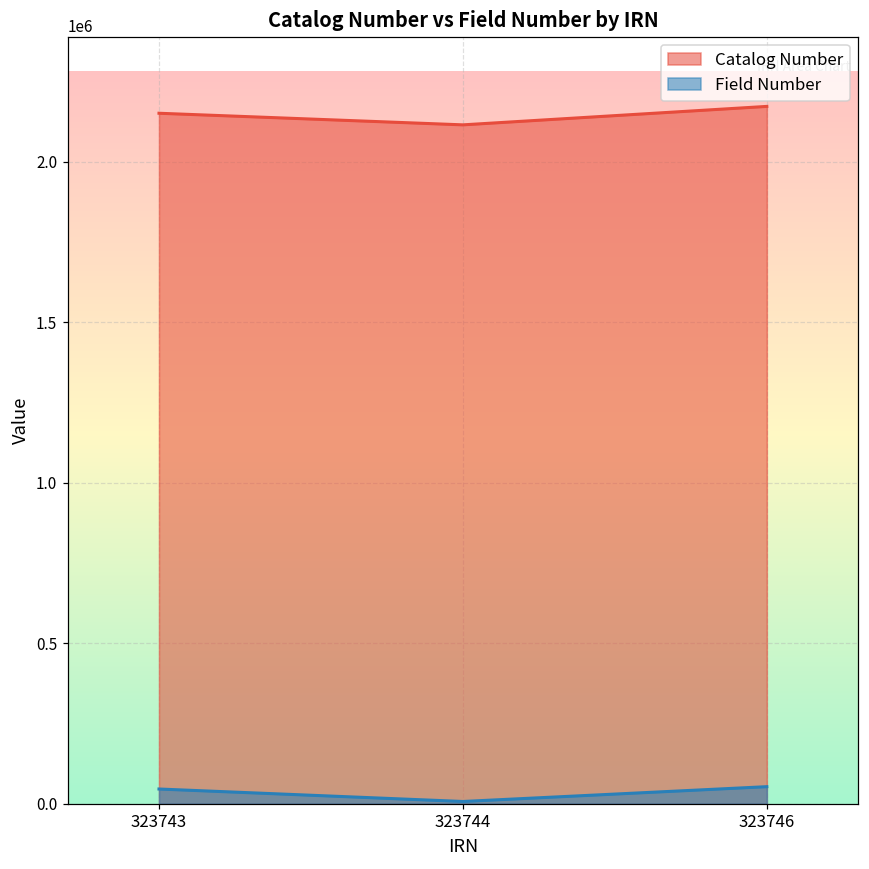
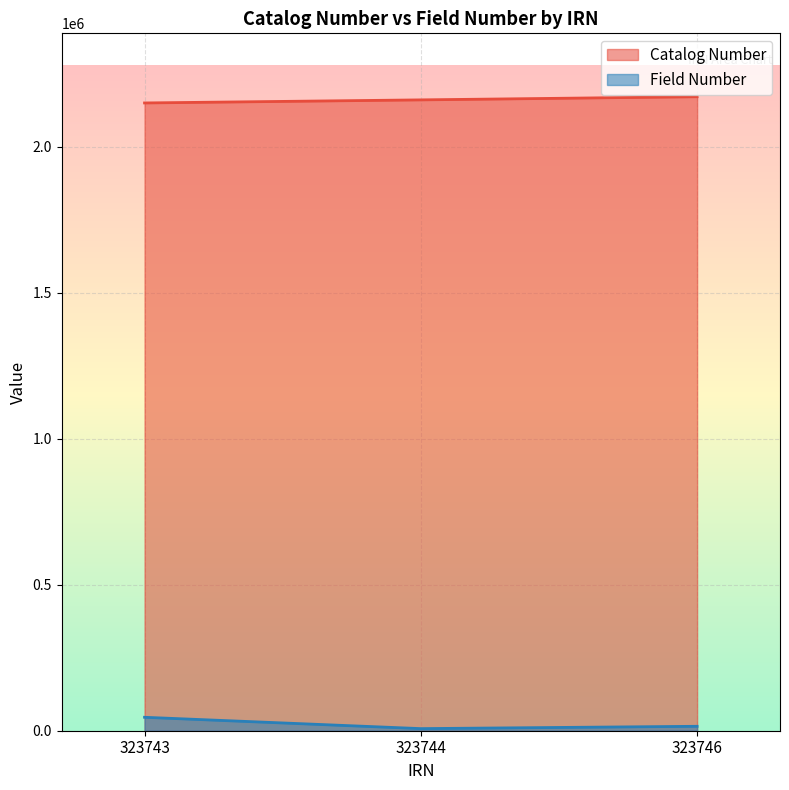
Catalog Number, 323744: 2110000 -> 2160000
Field Number, 323746: 50000 -> 20000
